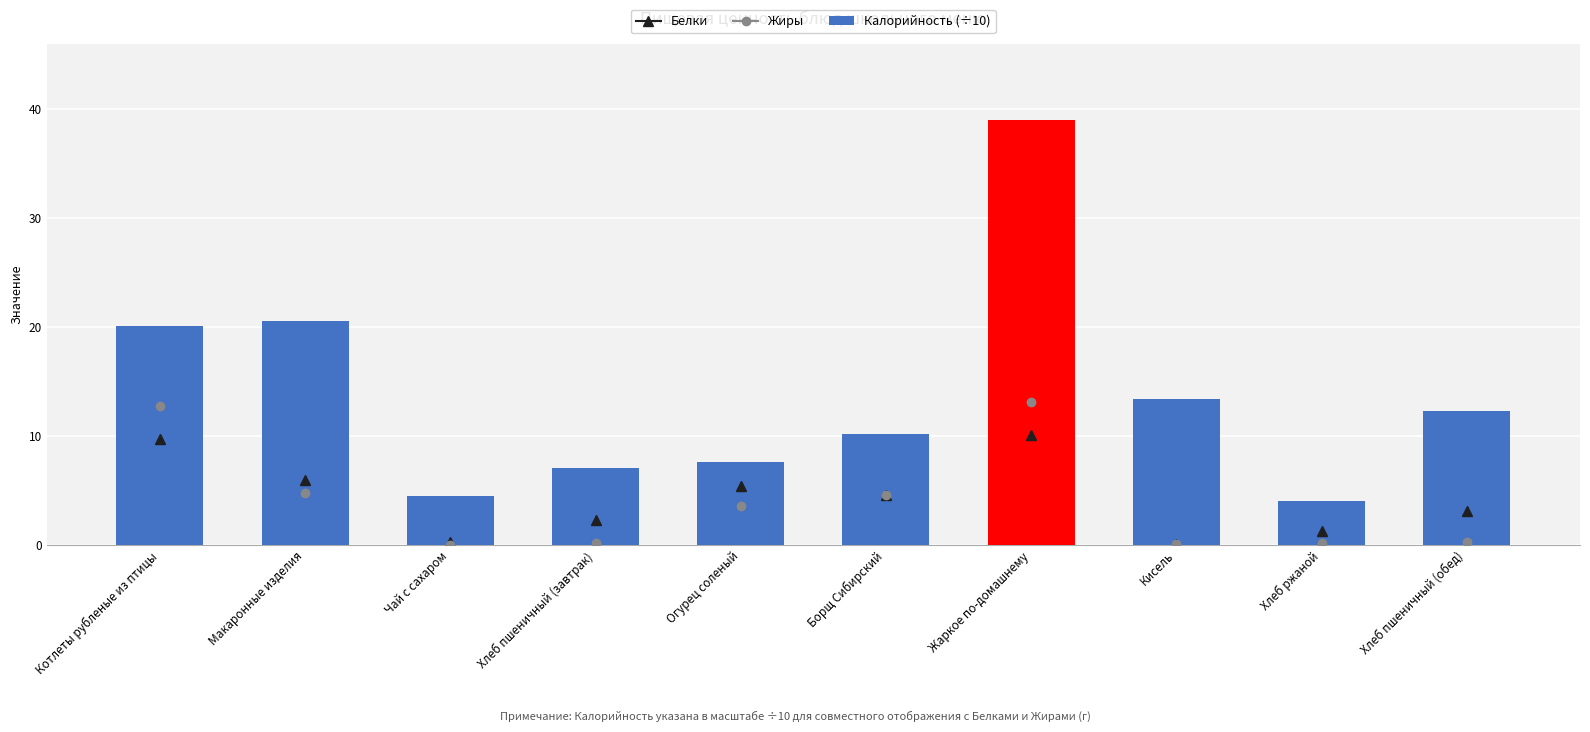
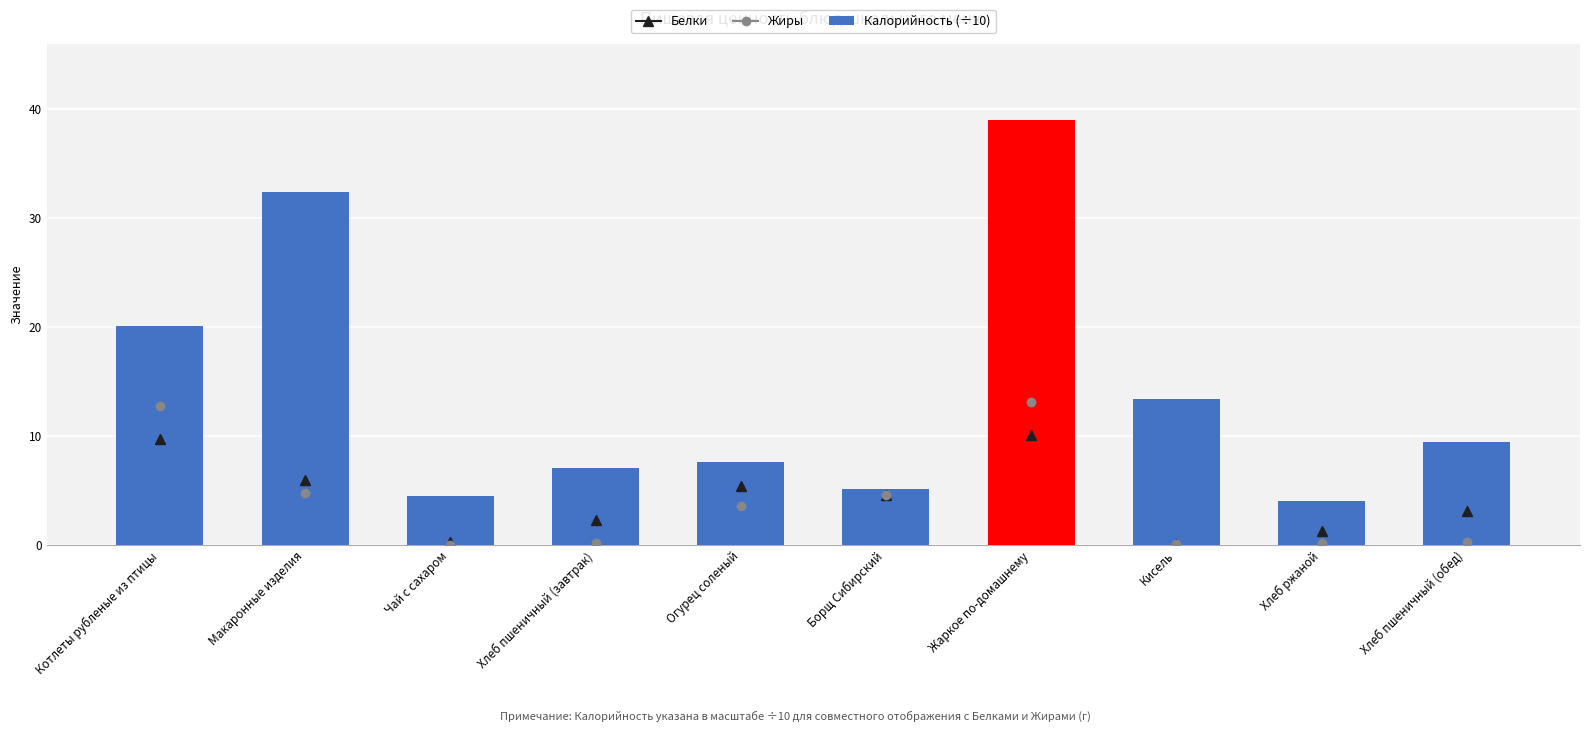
Калорийность (÷10), Макаронные изделия: 20.6 -> 32.4
Калорийность (÷10), Борщ Сибирский: 10.2 -> 5.2
Калорийность (÷10), Хлеб пшеничный (обед): 12.3 -> 9.5
